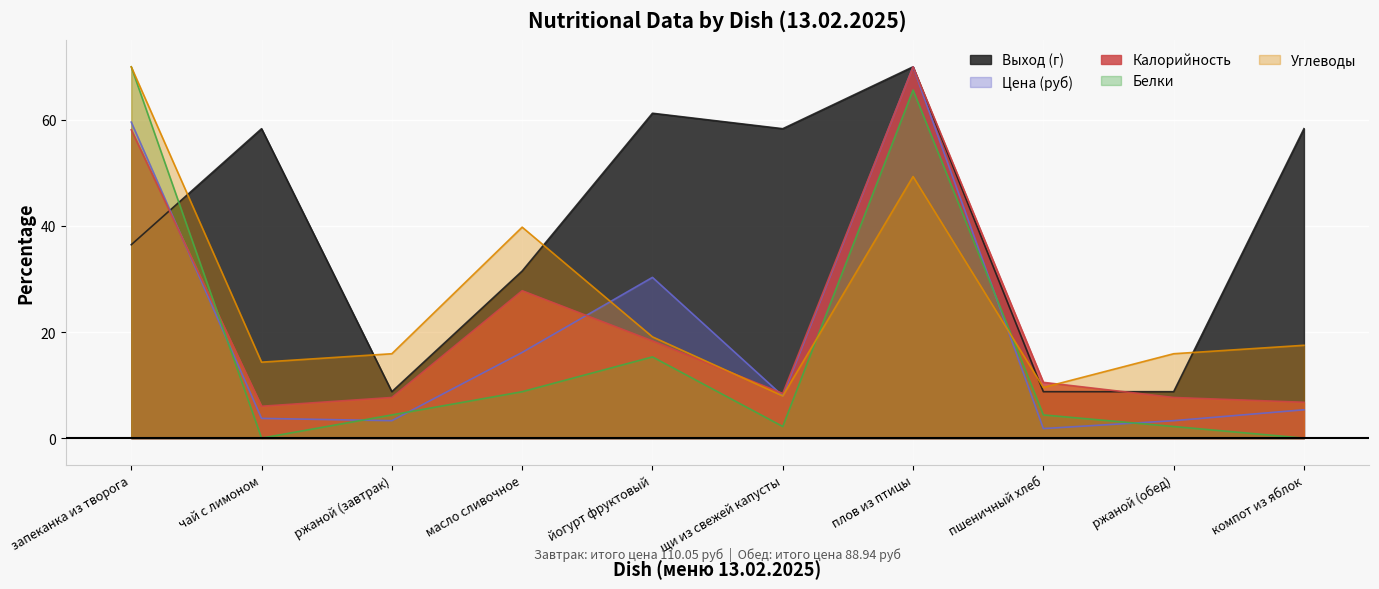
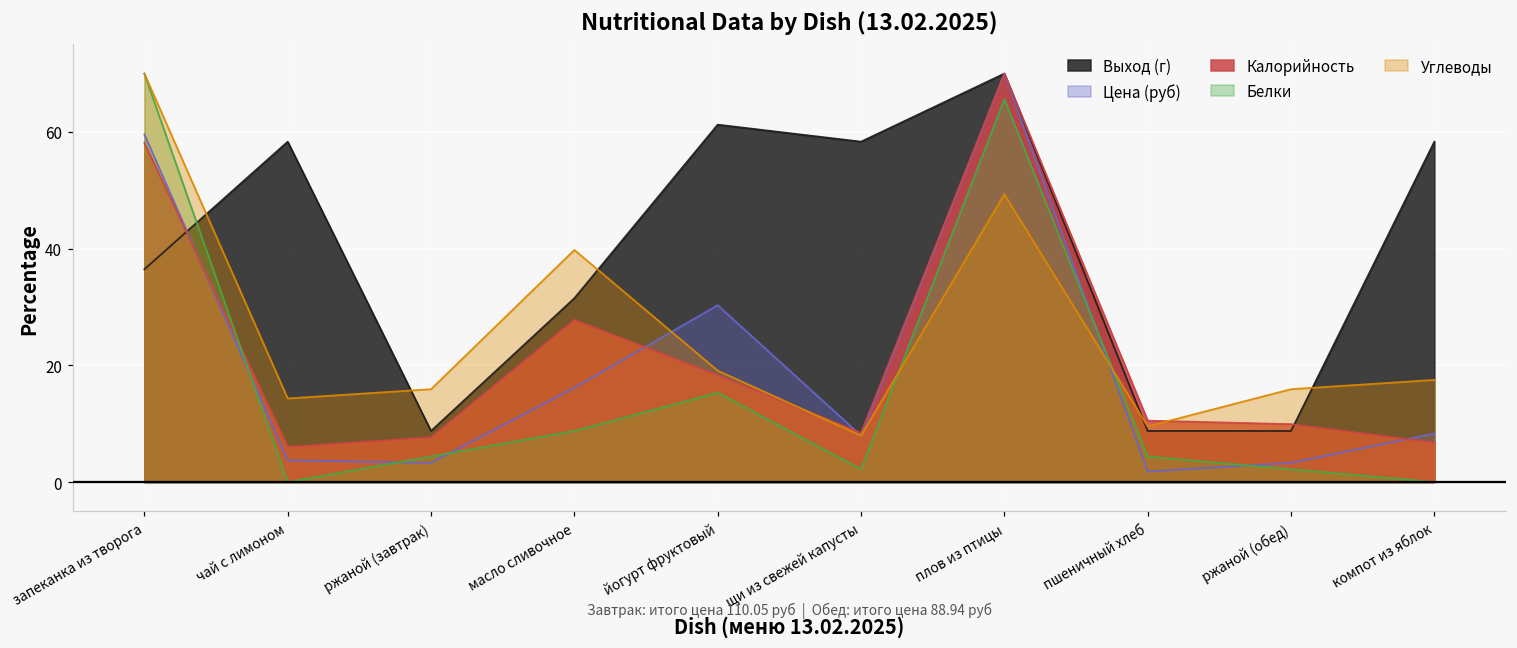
Калорийность, ржаной (обед): 8 -> 10
Цена (руб), компот из яблок: 5 -> 8
